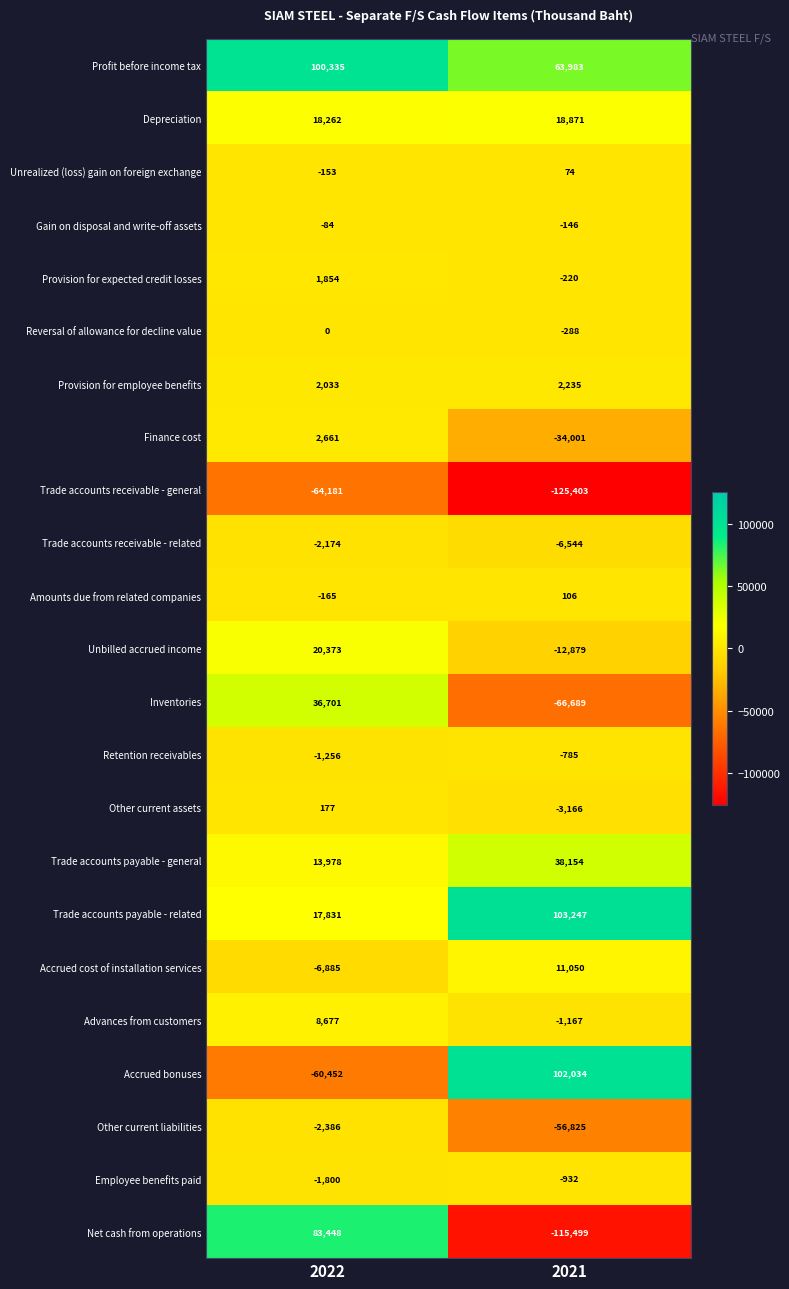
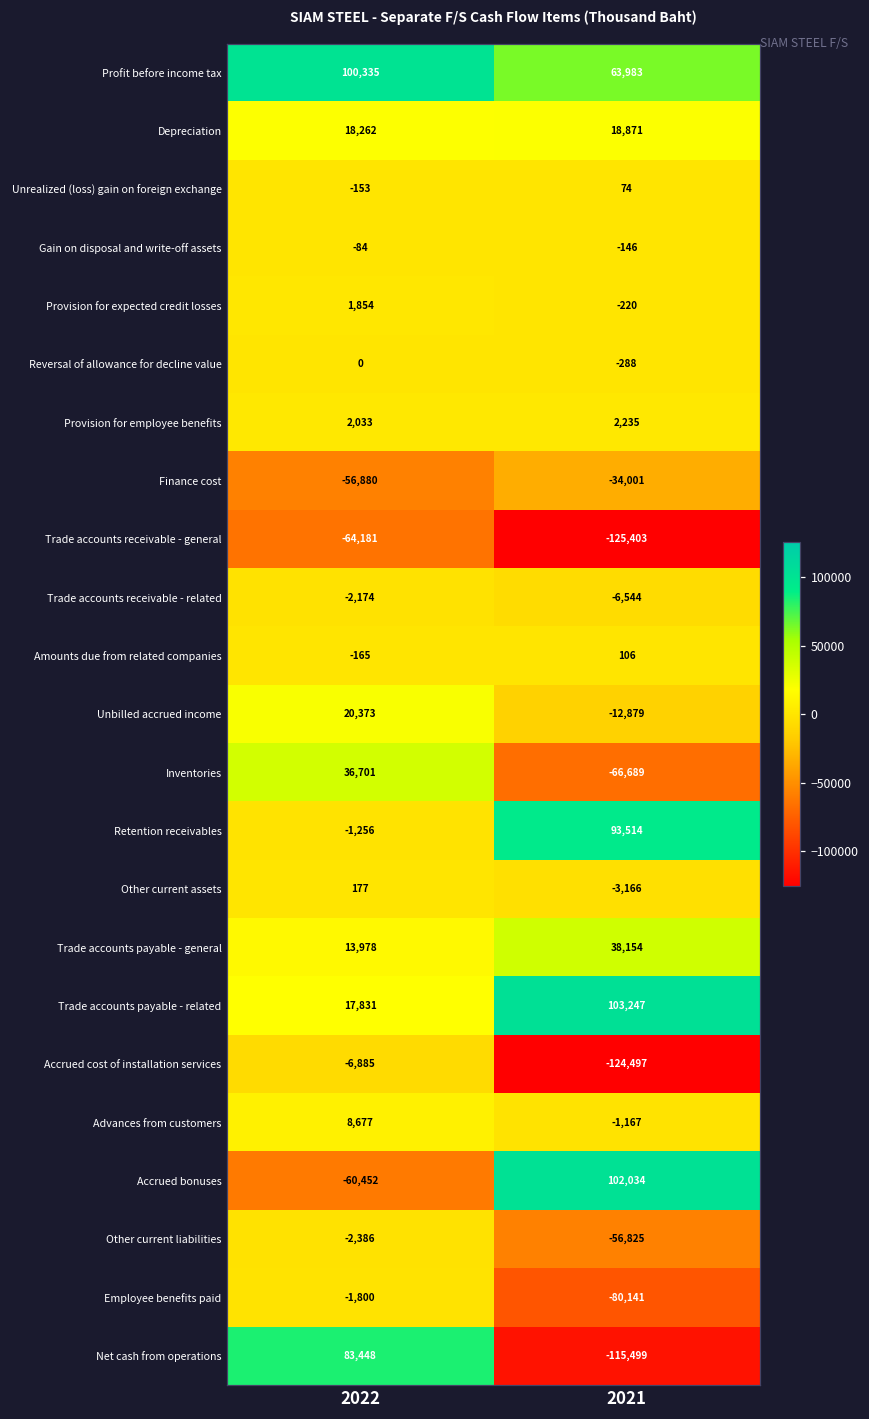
Finance cost, 2022: 2,661 -> -56,880
Retention receivables, 2021: -785 -> 93,514
Accrued cost of installation services, 2021: 11,050 -> -124,497
Employee benefits paid, 2021: -932 -> -80,141
